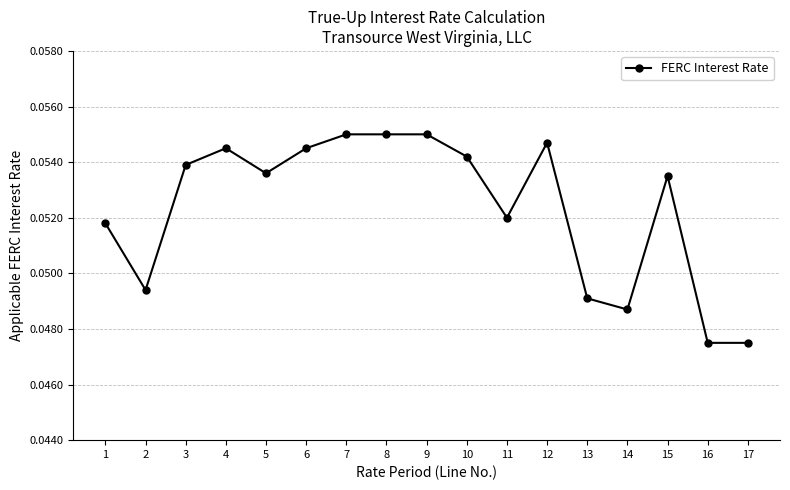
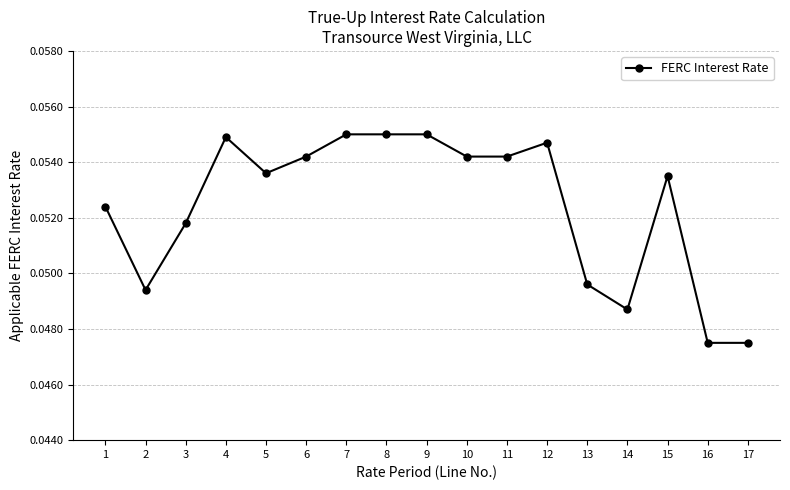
1: 0.0518 -> 0.0524
3: 0.0539 -> 0.0518
4: 0.0545 -> 0.0549
6: 0.0545 -> 0.0542
11: 0.0520 -> 0.0542
13: 0.0491 -> 0.0496
